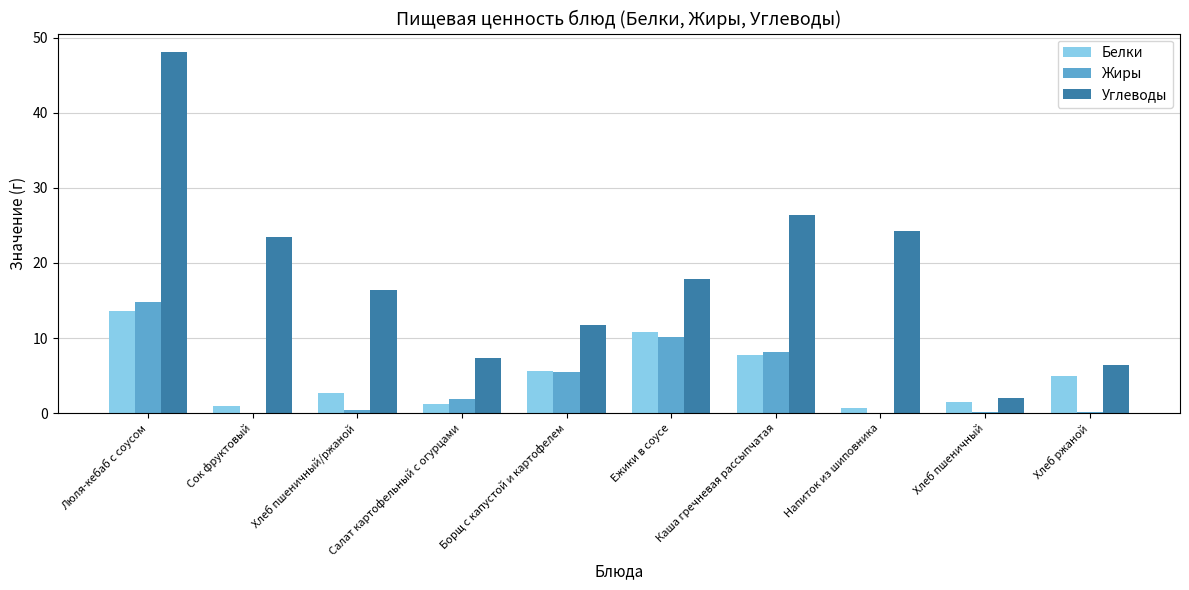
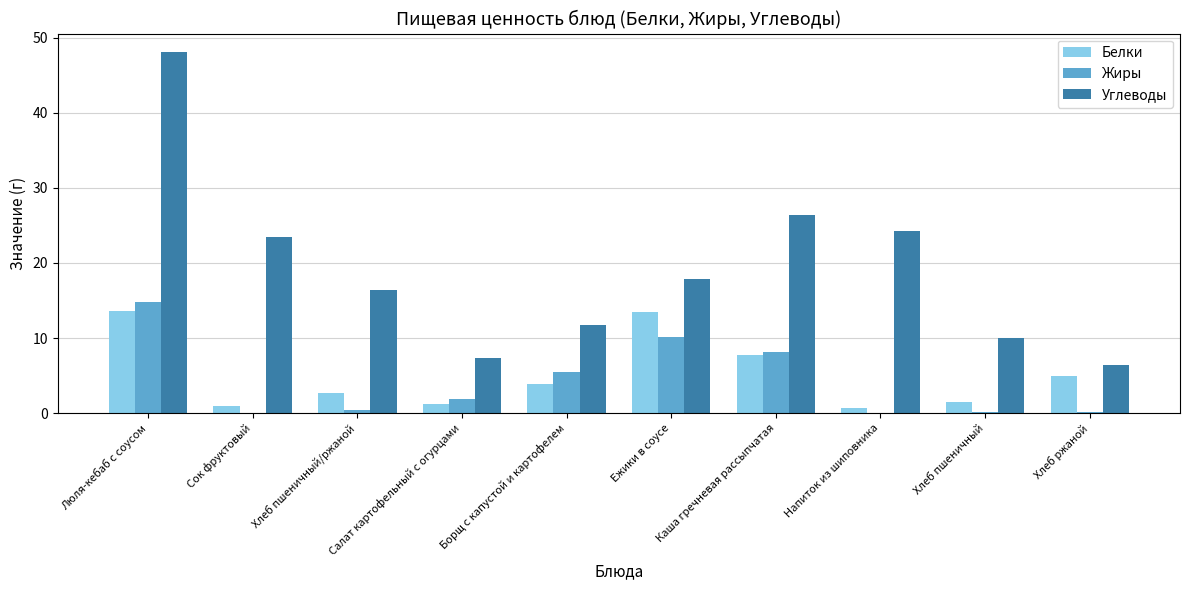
Белки, Борщ с капустой и картофелем: 6 -> 4
Белки, Ежики в соусе: 11 -> 13
Углеводы, Хлеб пшеничный: 2 -> 10
